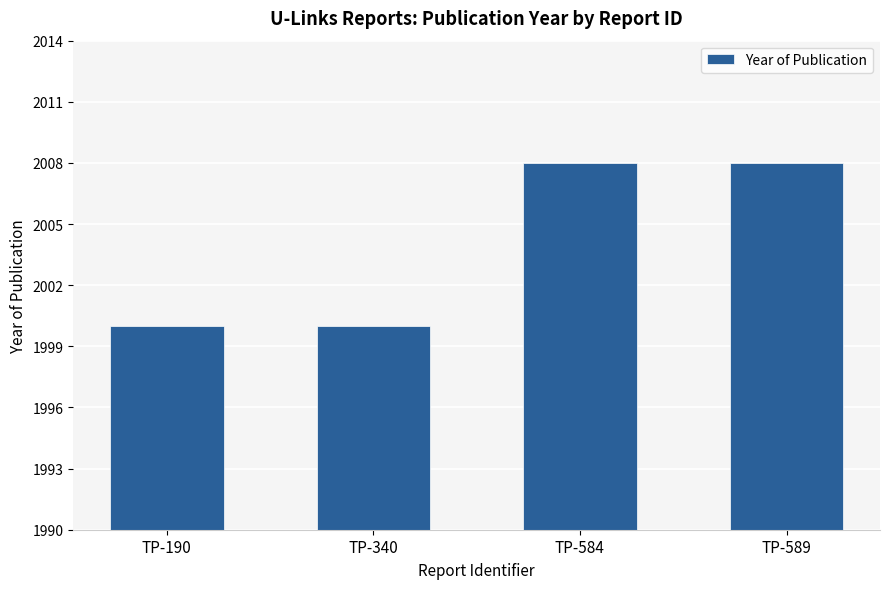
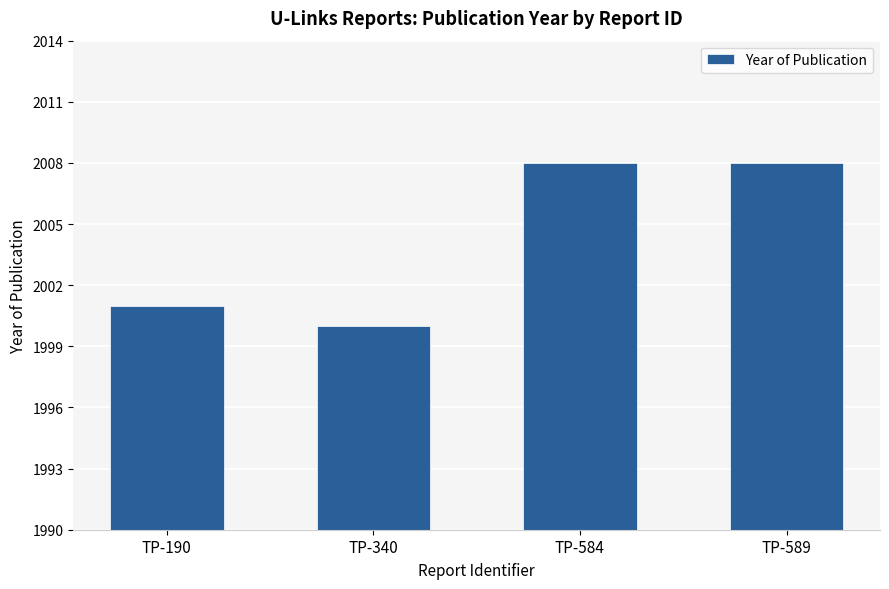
TP-190: 2000 -> 2001
